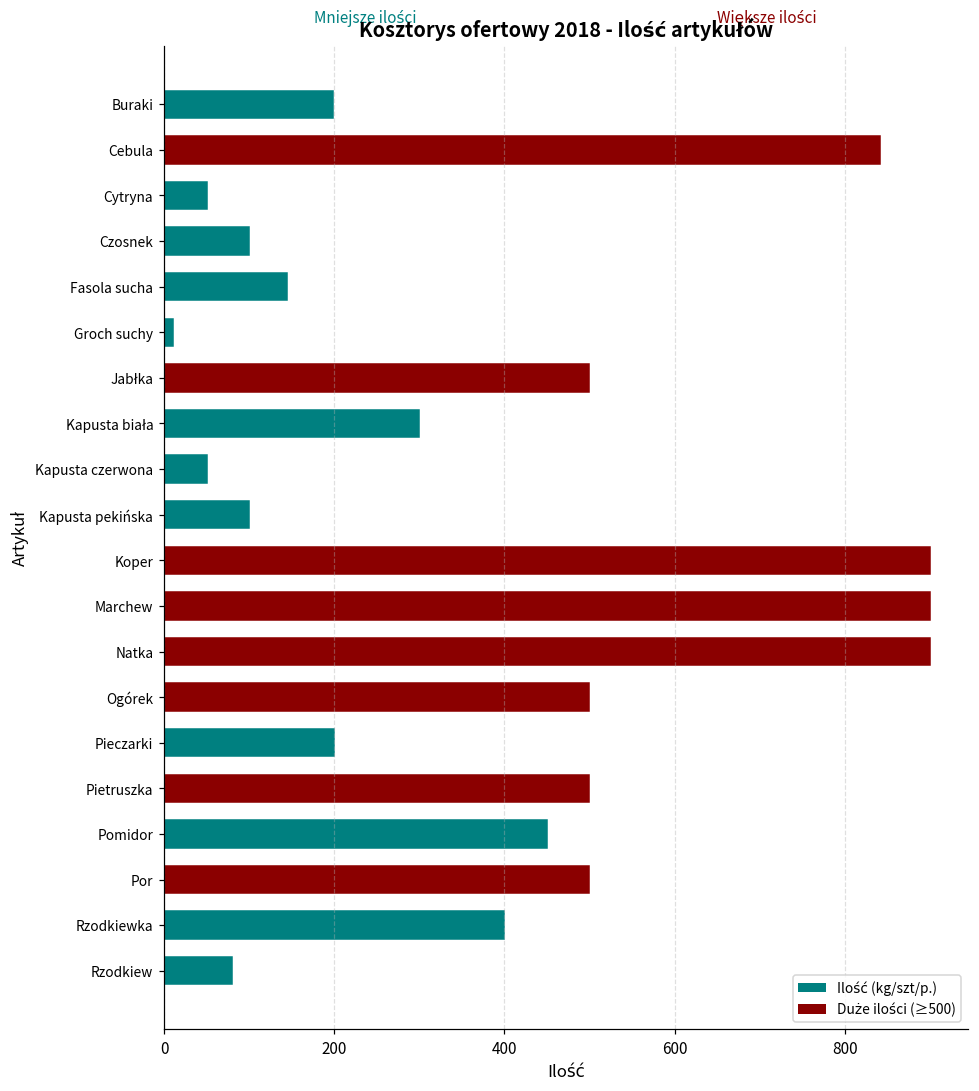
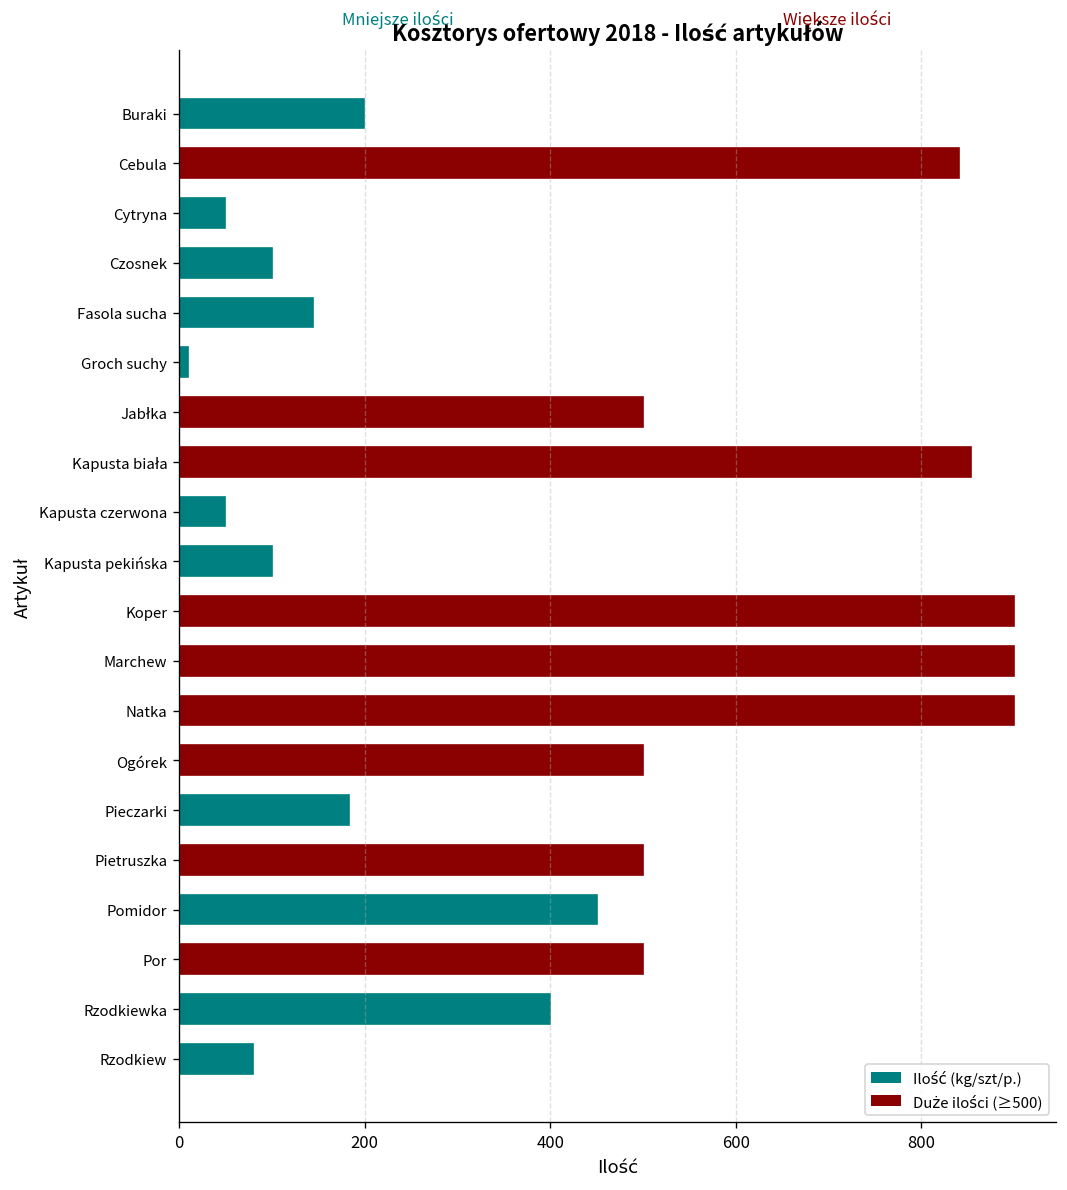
Kapusta biała: 300 -> 850
Pieczarki: 200 -> 180
